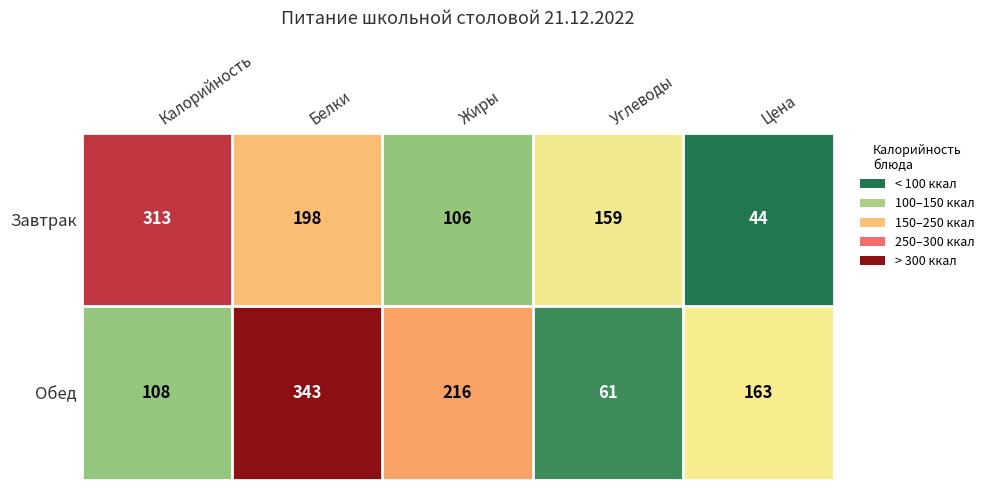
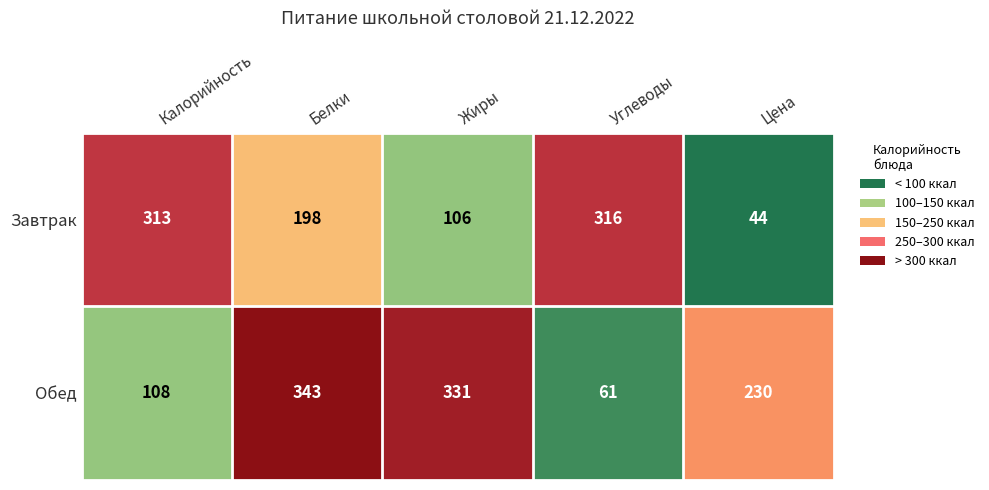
Завтрак, Углеводы: 159 -> 316
Обед, Жиры: 216 -> 331
Обед, Цена: 163 -> 230
